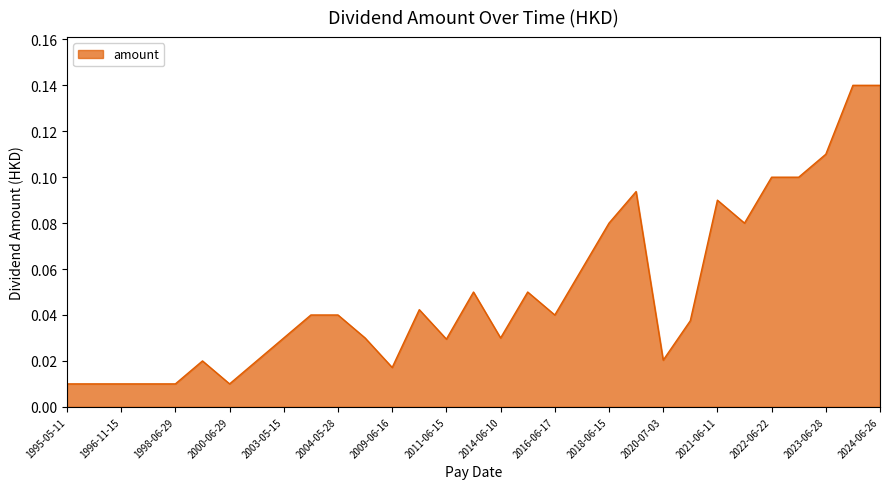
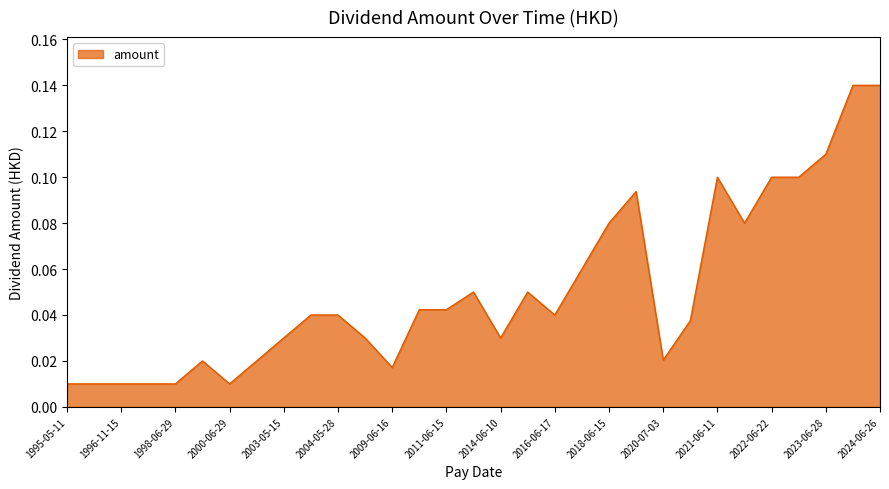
2011-06-15: 0.029 -> 0.042
2021-06-11: 0.09 -> 0.10
